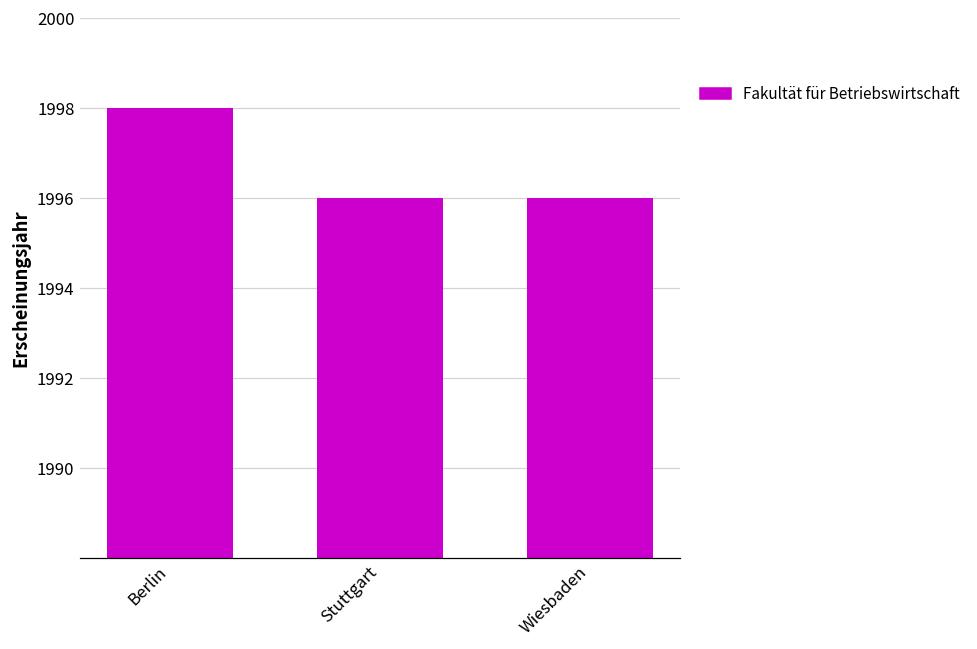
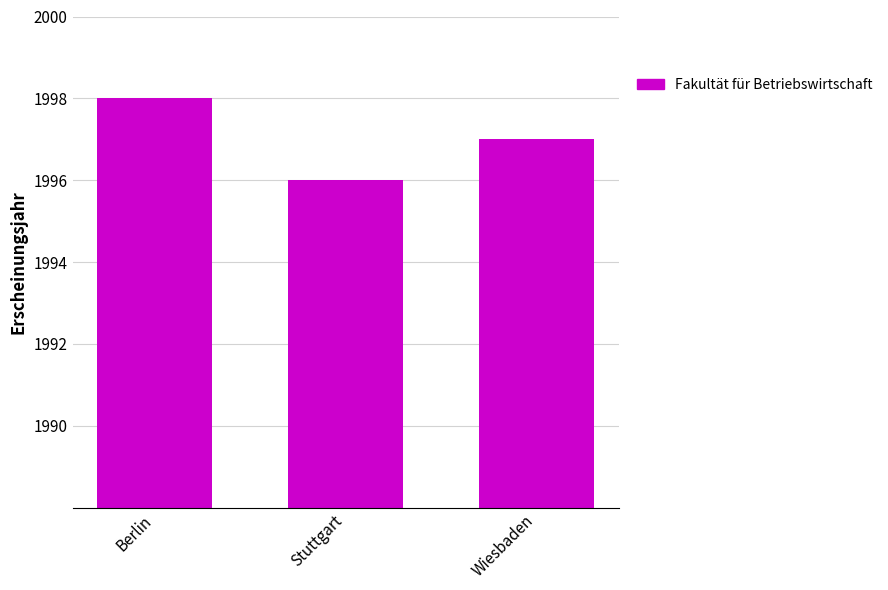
Wiesbaden: 1996 -> 1997
